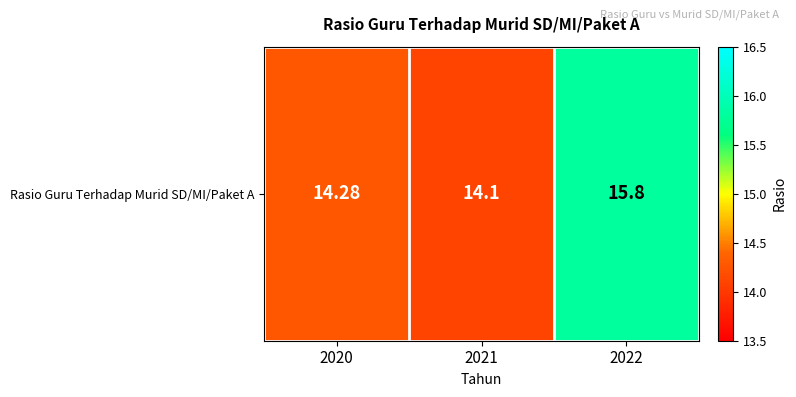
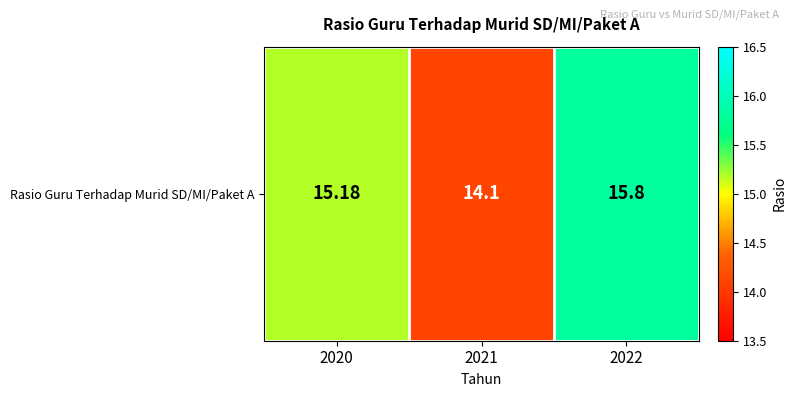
Rasio Guru Terhadap Murid SD/MI/Paket A, 2020: 14.28 -> 15.18
